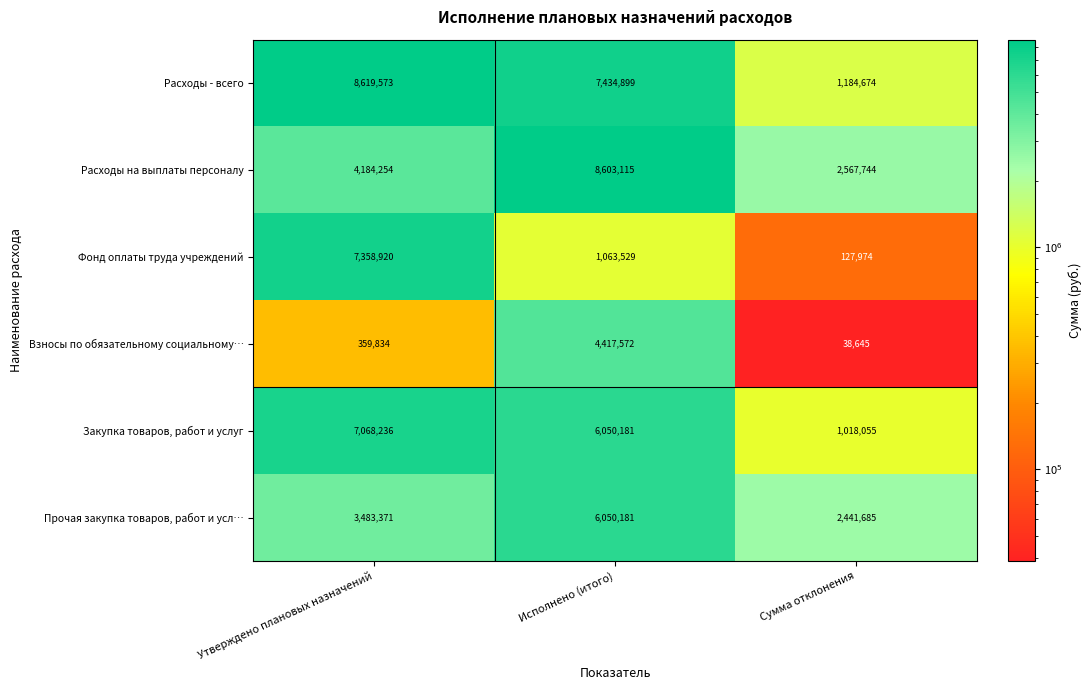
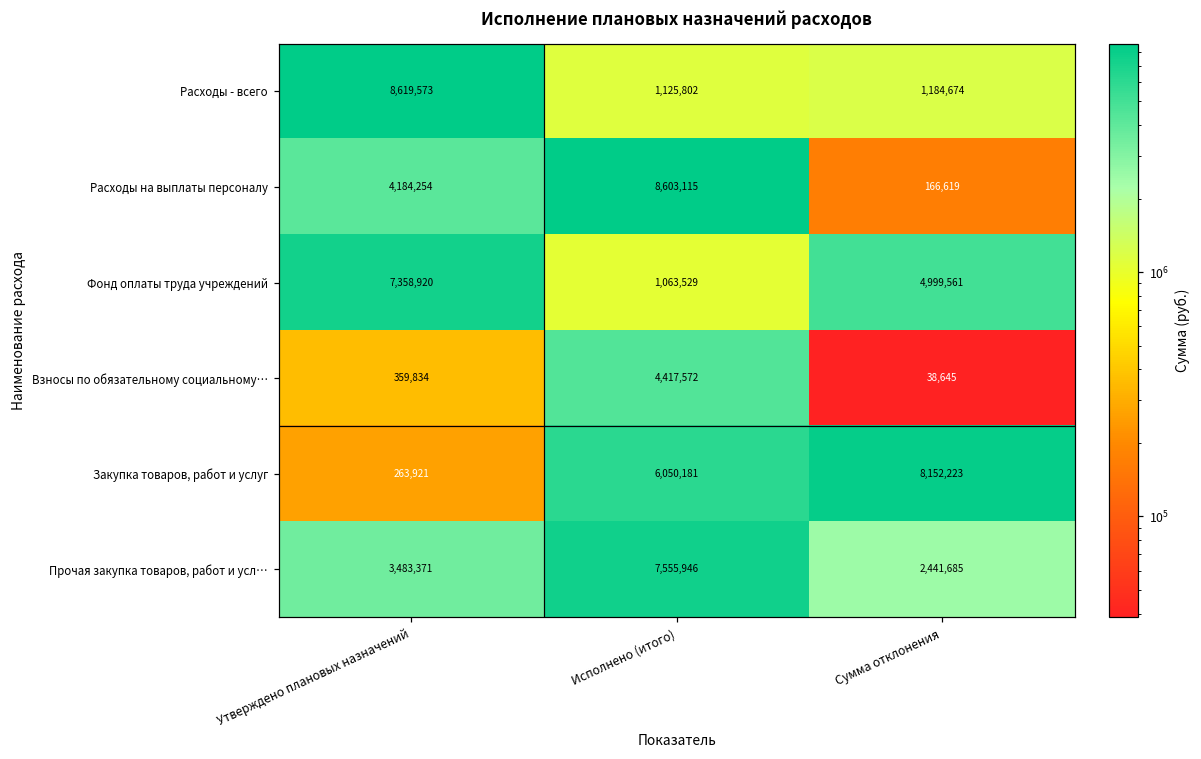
Расходы - всего, Исполнено (итого): 7,434,899 -> 1,125,802
Расходы на выплаты персоналу, Сумма отклонения: 2,567,744 -> 166,619
Фонд оплаты труда учреждений, Сумма отклонения: 127,974 -> 4,999,561
Закупка товаров, работ и услуг, Утверждено плановых назначений: 7,068,236 -> 263,921
Закупка товаров, работ и услуг, Сумма отклонения: 1,018,055 -> 8,152,223
Прочая закупка товаров, работ и усл…, Исполнено (итого): 6,050,181 -> 7,555,946
